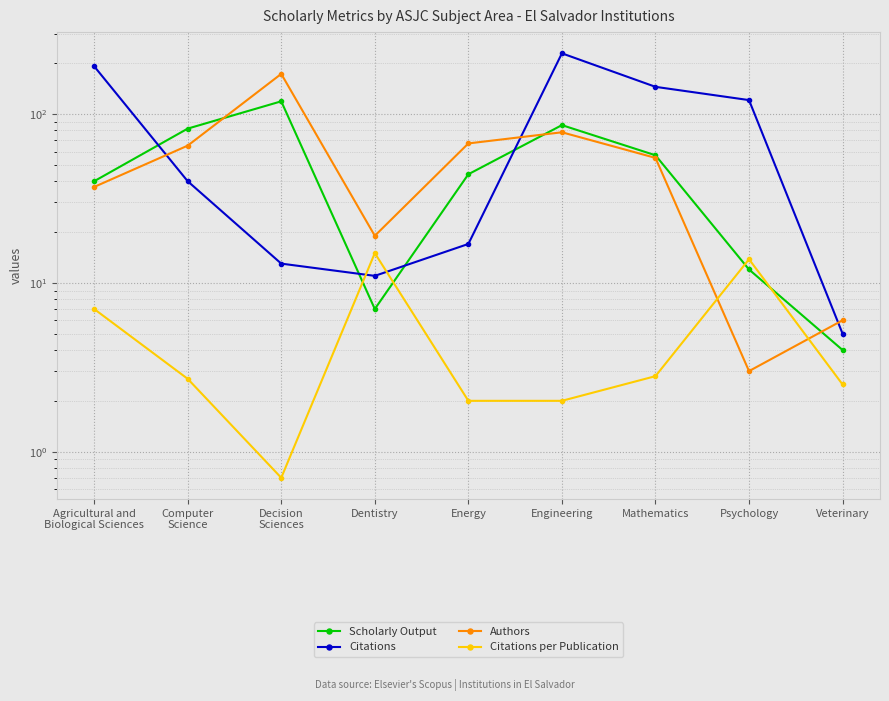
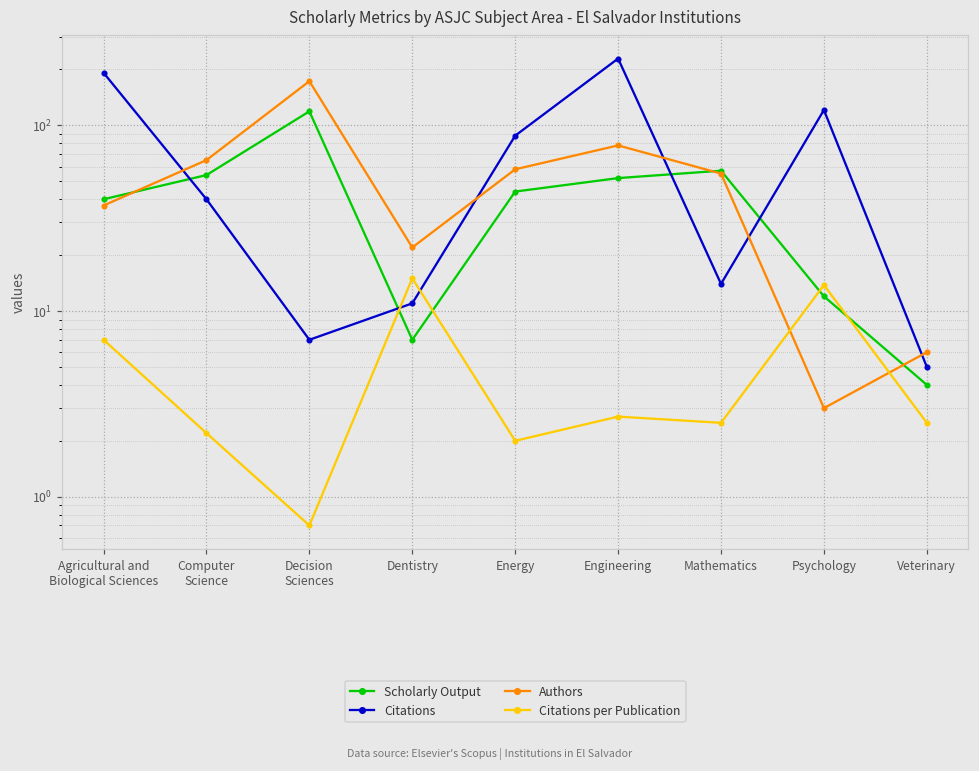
Scholarly Output, Computer Science: 80 -> 54
Citations per Publication, Computer Science: 2.7 -> 2.2
Citations, Decision Sciences: 13 -> 7
Authors, Dentistry: 19 -> 22
Citations, Energy: 17 -> 90
Authors, Energy: 67 -> 58
Scholarly Output, Engineering: 90 -> 52
Citations per Publication, Engineering: 2.0 -> 2.7
Citations, Mathematics: 150 -> 14
Citations per Publication, Mathematics: 2.8 -> 2.5
